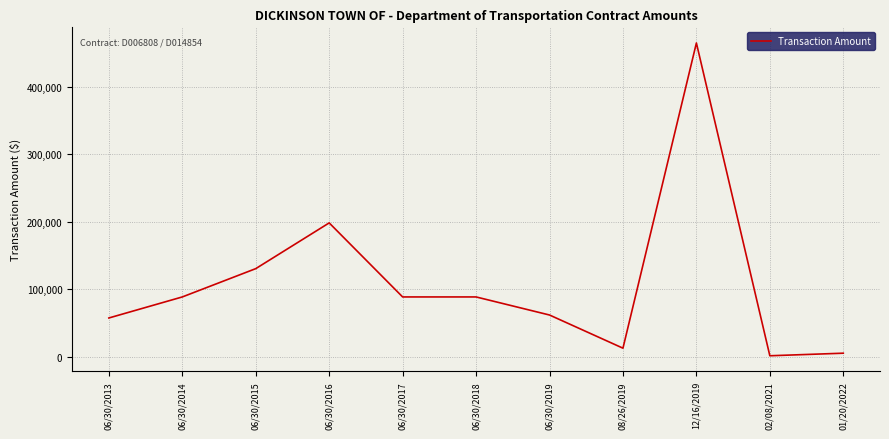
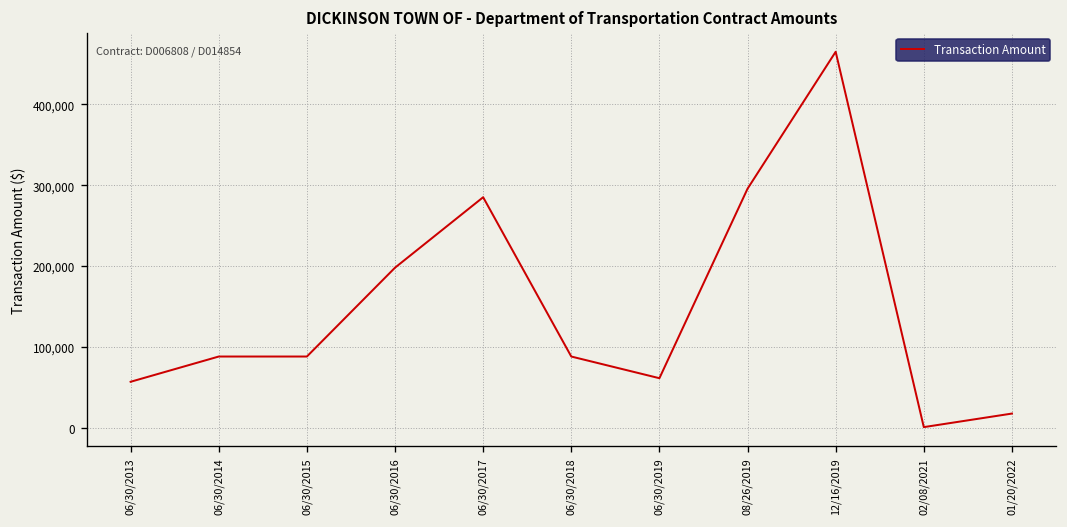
06/30/2015: 130,000 -> 90,000
06/30/2017: 90,000 -> 290,000
08/26/2019: 10,000 -> 300,000
01/20/2022: 0 -> 20,000
